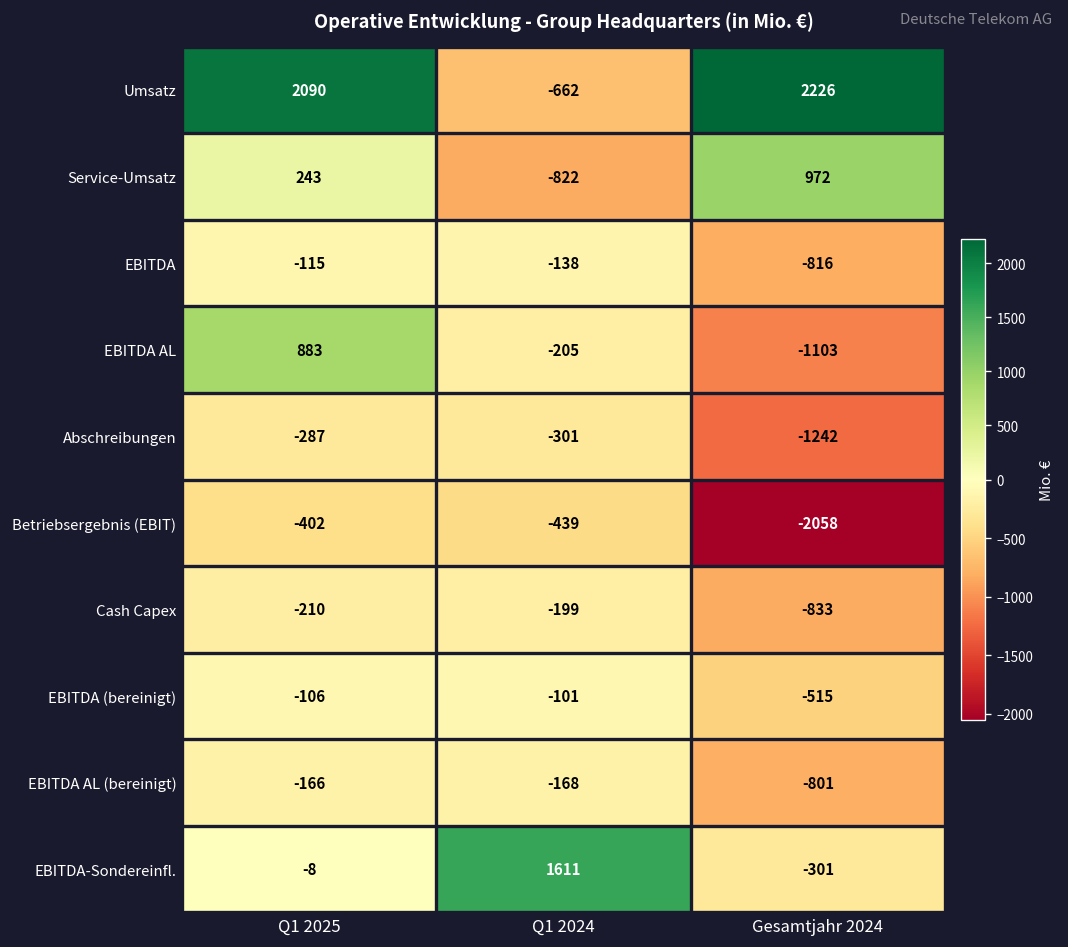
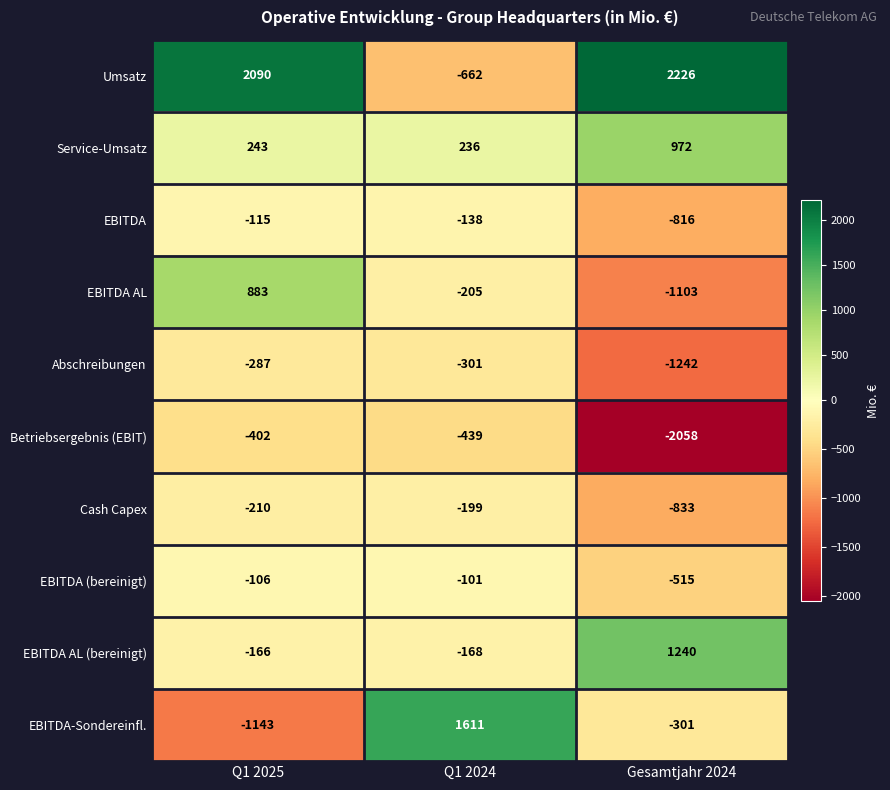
Service-Umsatz, Q1 2024: -822 -> 236
EBITDA AL (bereinigt), Gesamtjahr 2024: -801 -> 1240
EBITDA-Sondereinfl., Q1 2025: -8 -> -1143
